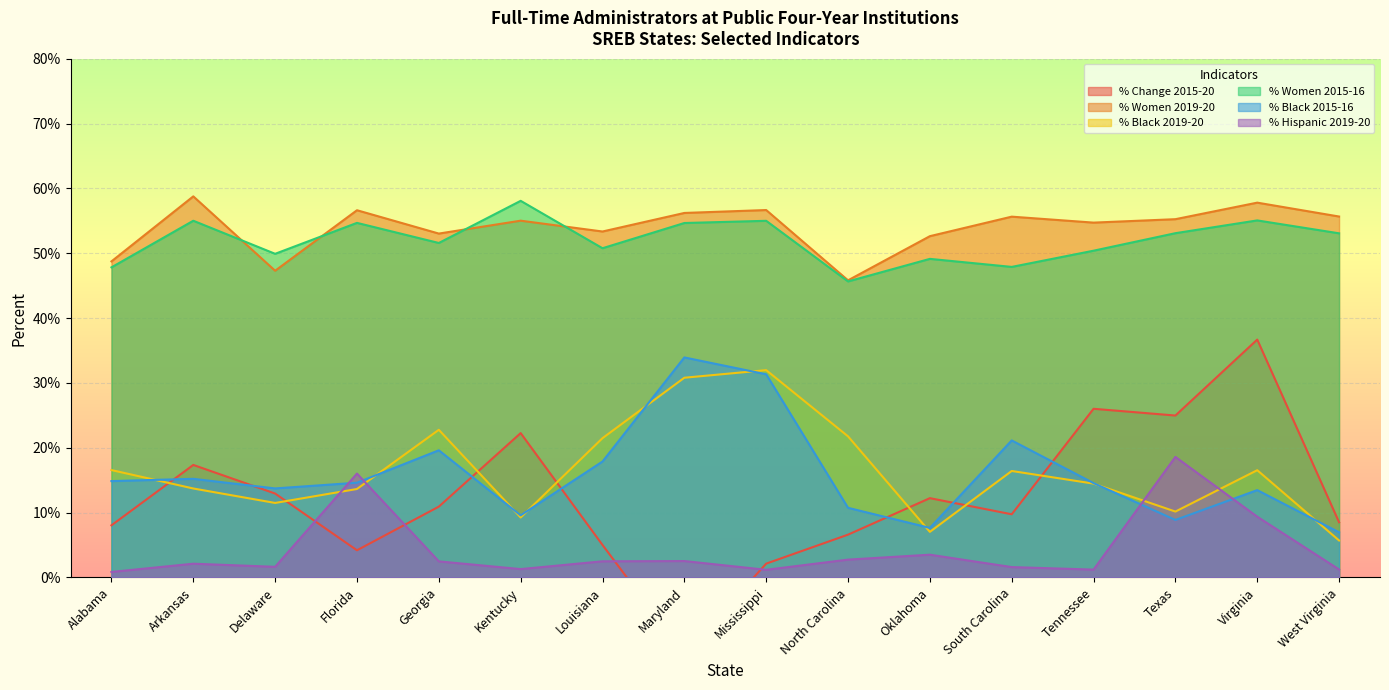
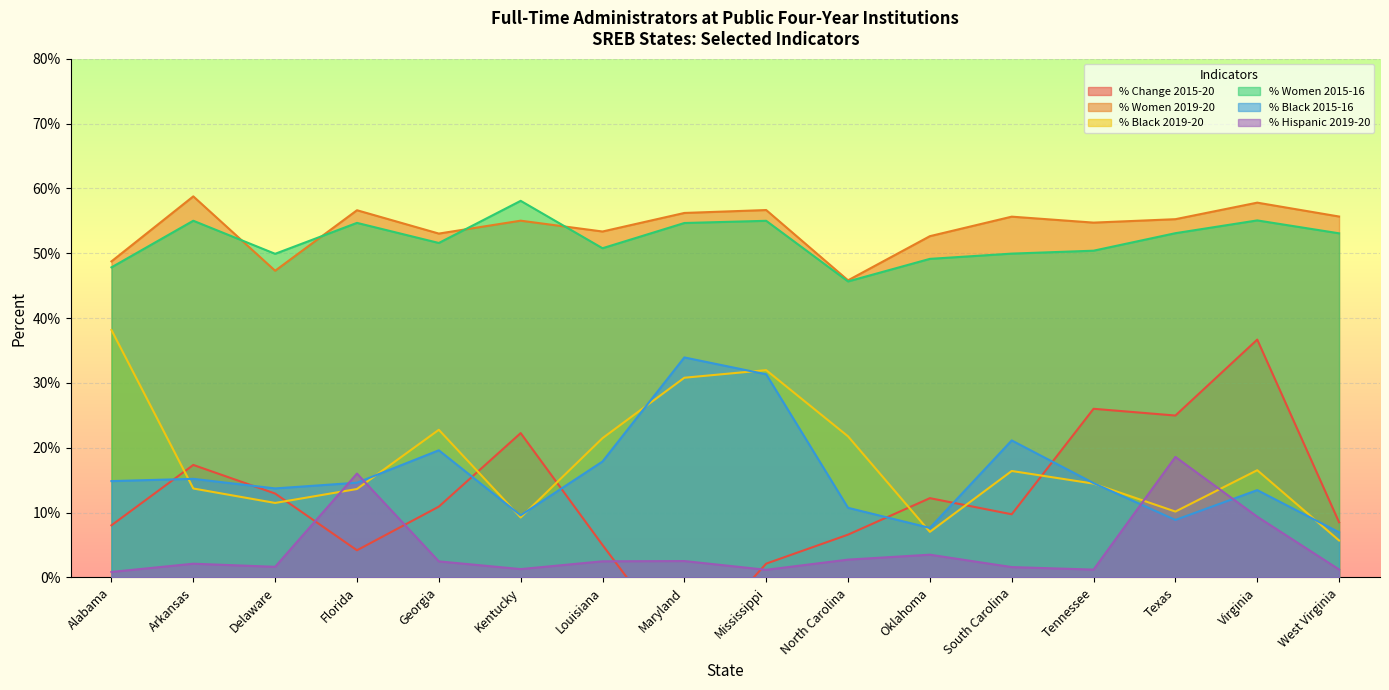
% Black 2019-20, Alabama: 17% -> 38%
% Women 2015-16, South Carolina: 48% -> 50%
